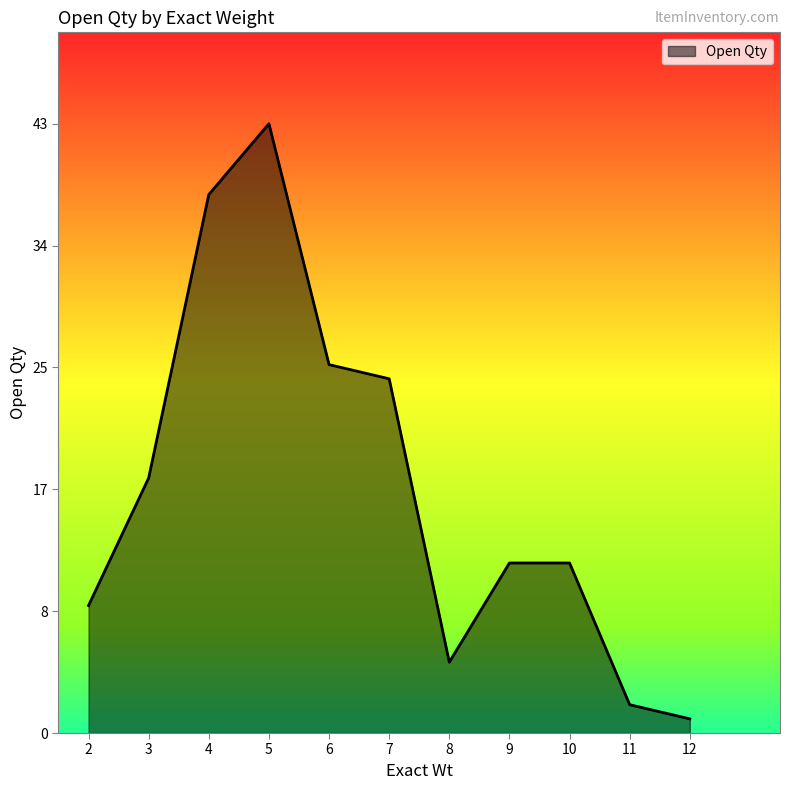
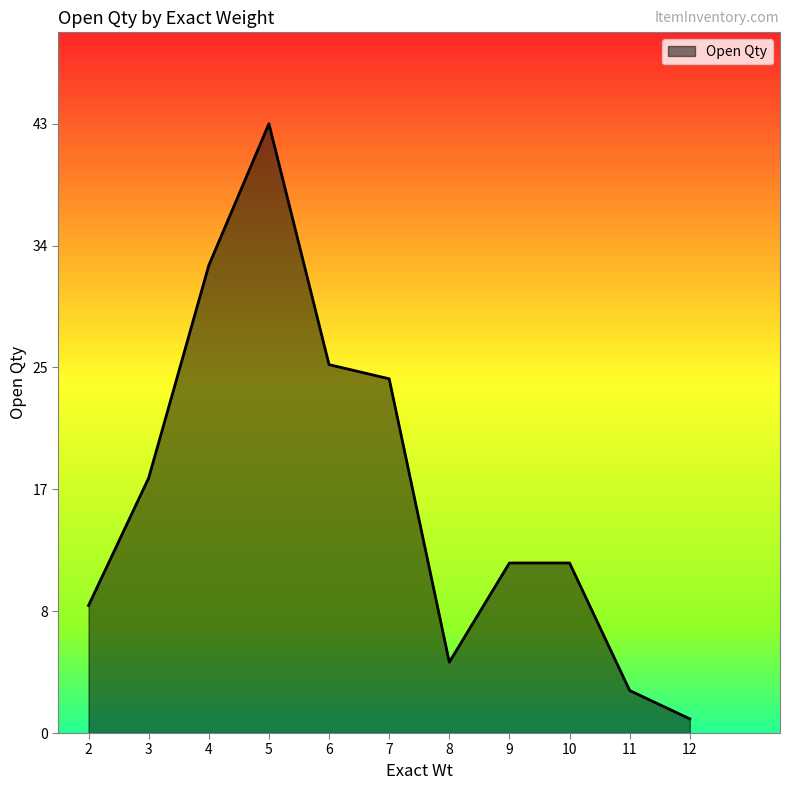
4: 38 -> 33
11: 2 -> 3
